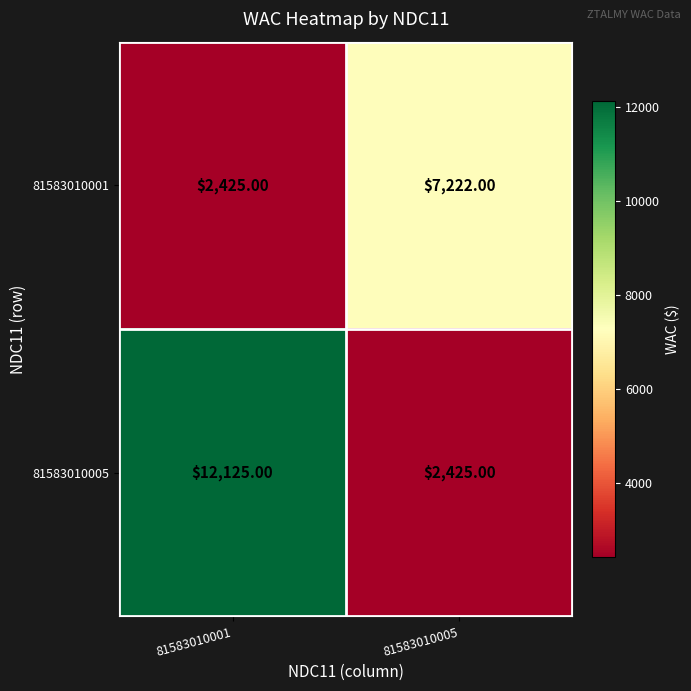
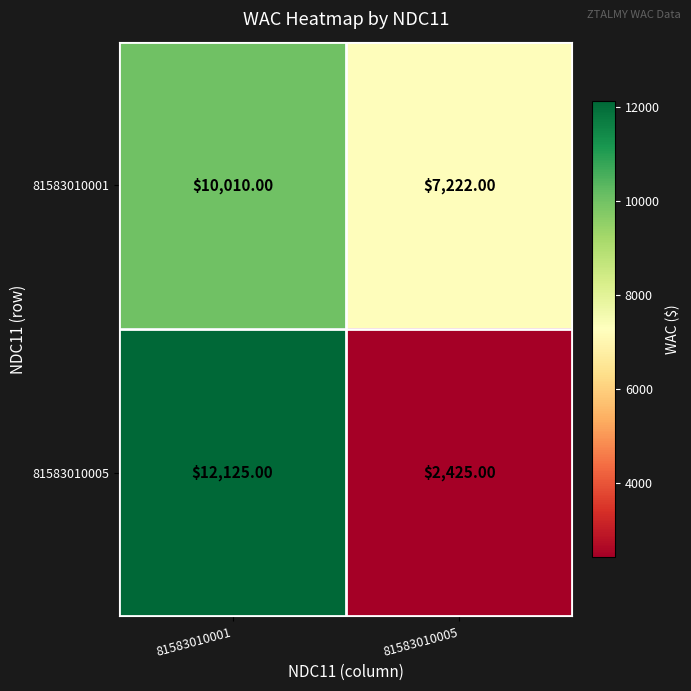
81583010001, 81583010001: $2,425.00 -> $10,010.00
